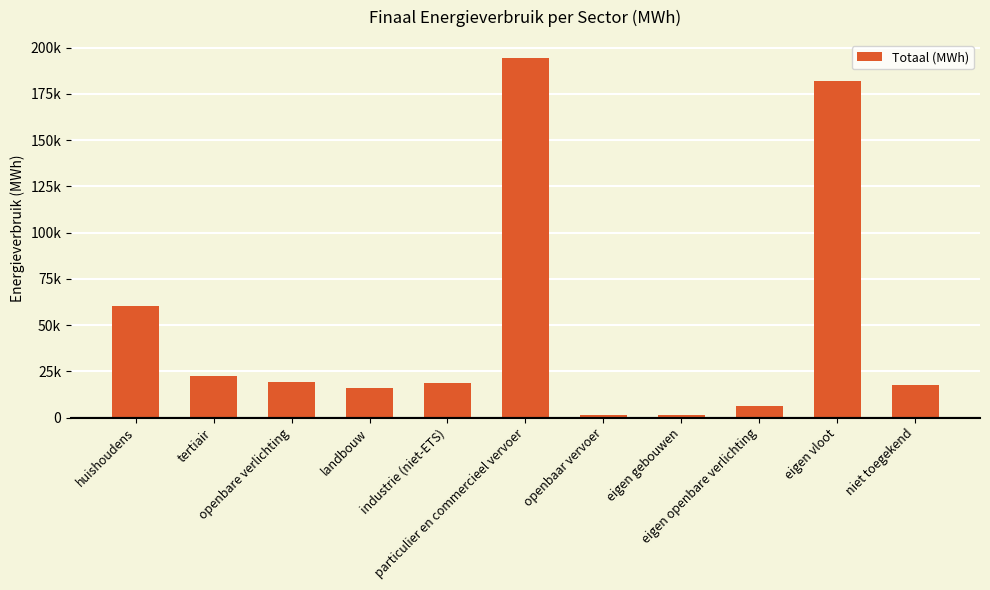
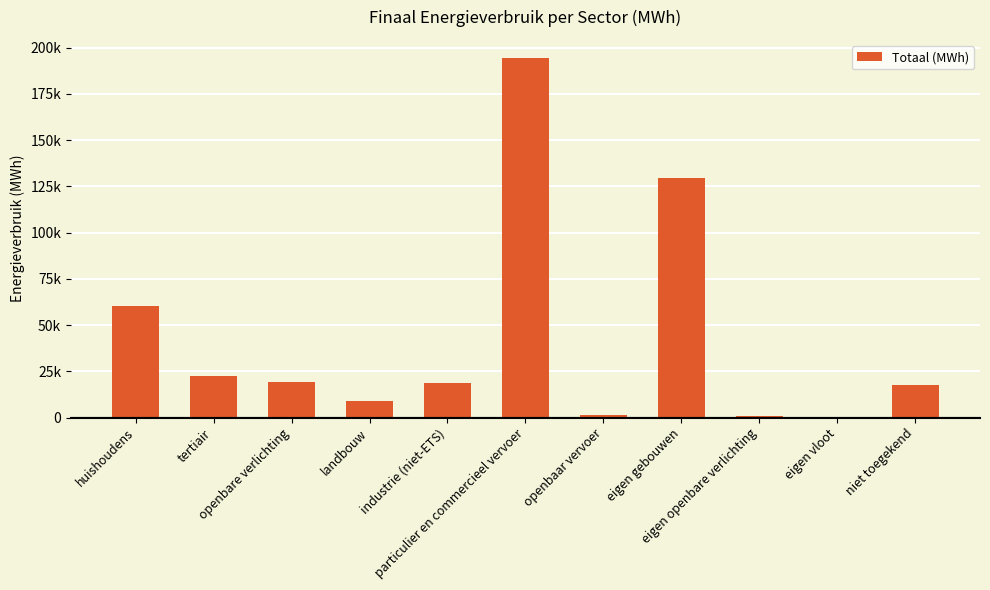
landbouw: 16000 -> 9000
eigen gebouwen: 1000 -> 130000
eigen openbare verlichting: 6000 -> 1000
eigen vloot: 182000 -> 0
